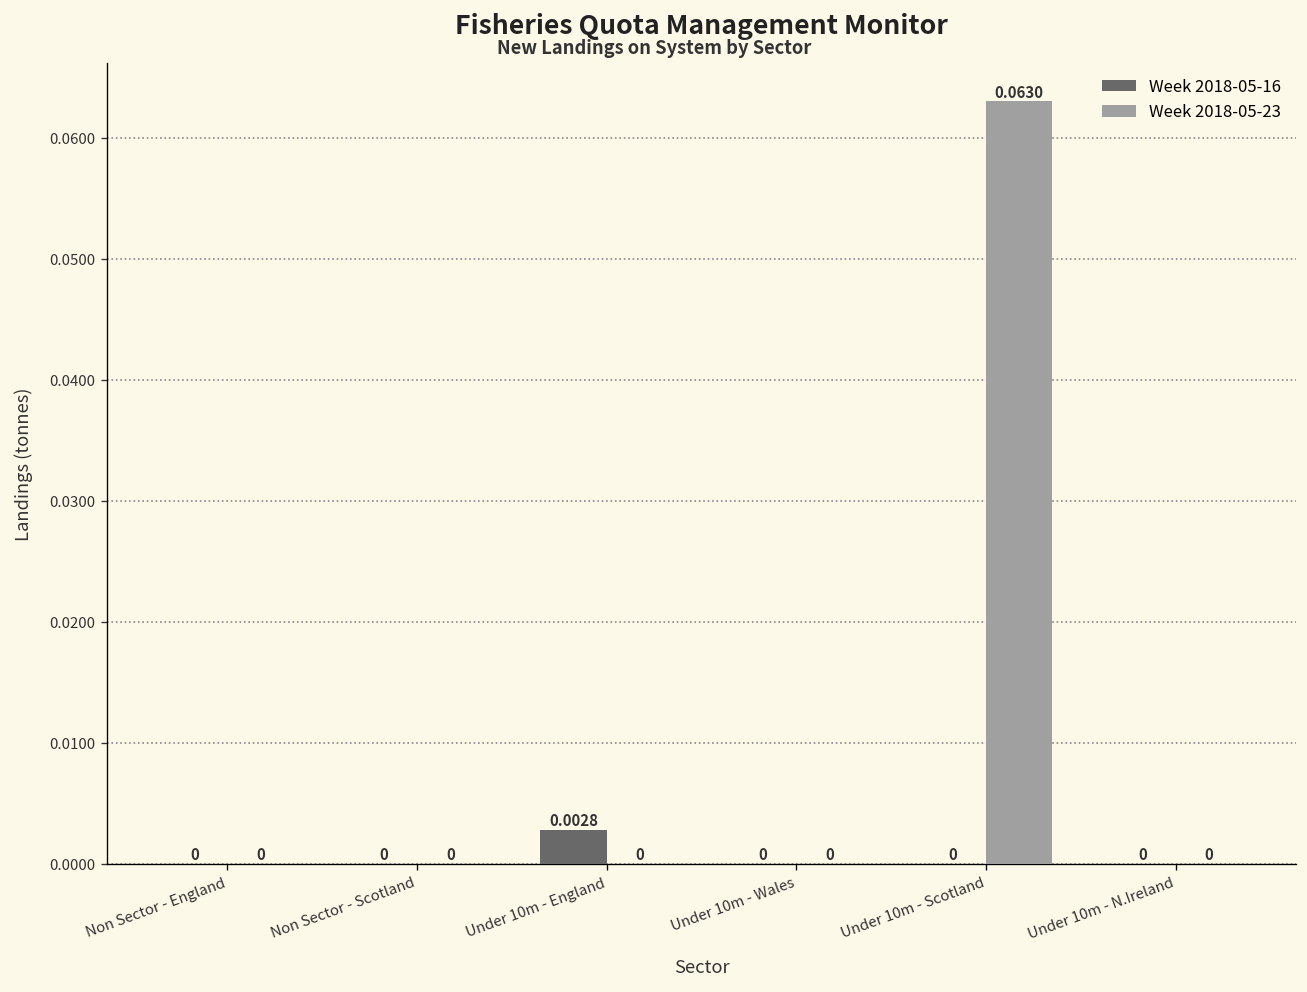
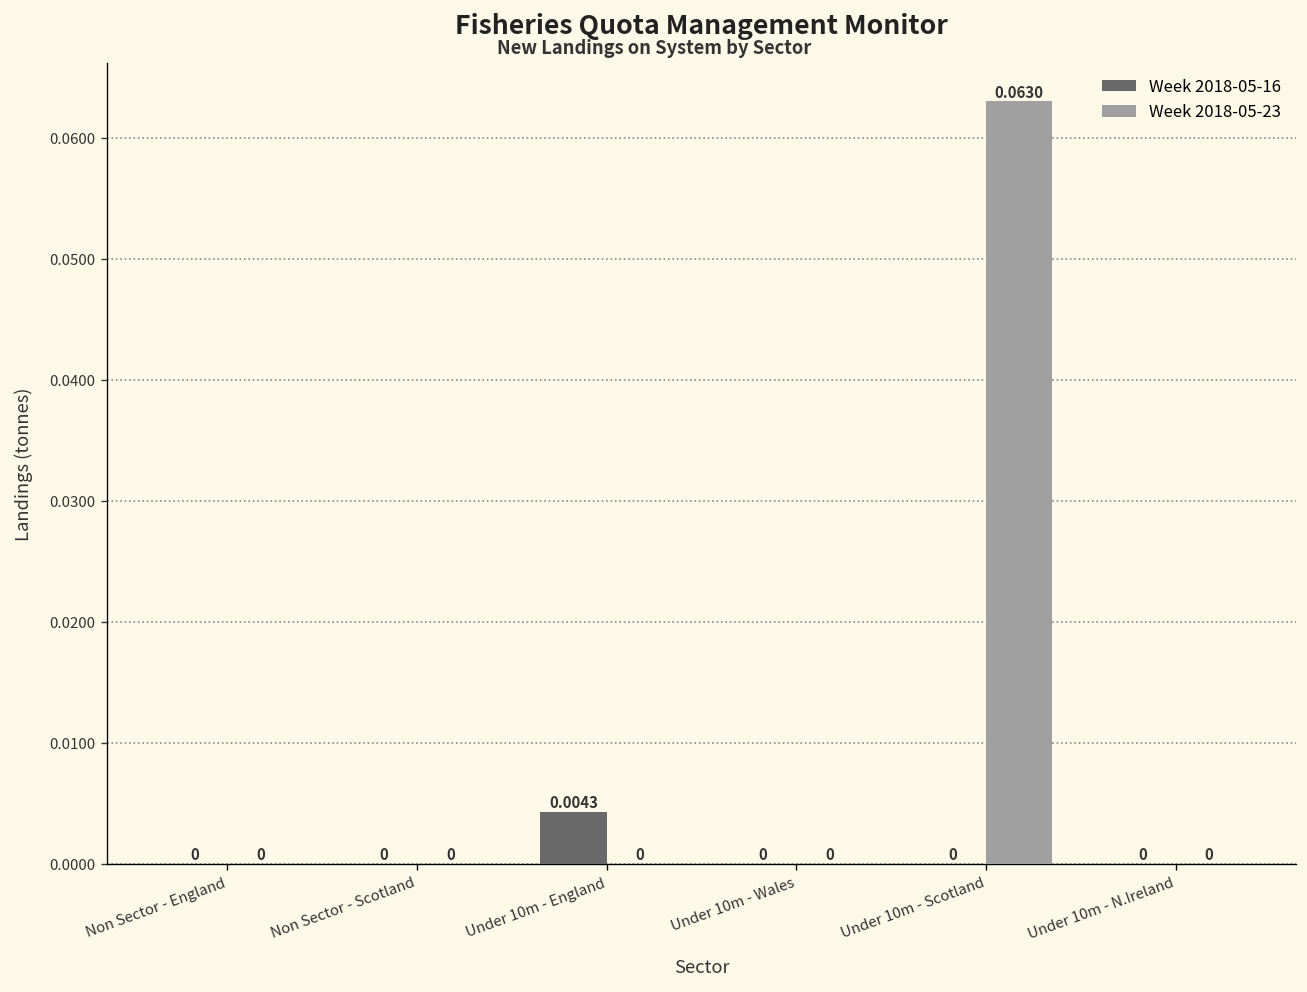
Week 2018-05-16, Under 10m - England: 0.0028 -> 0.0043
